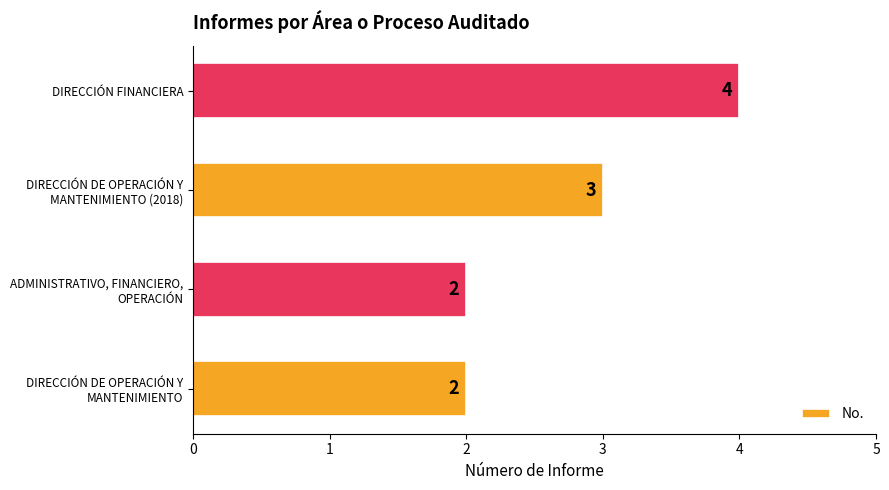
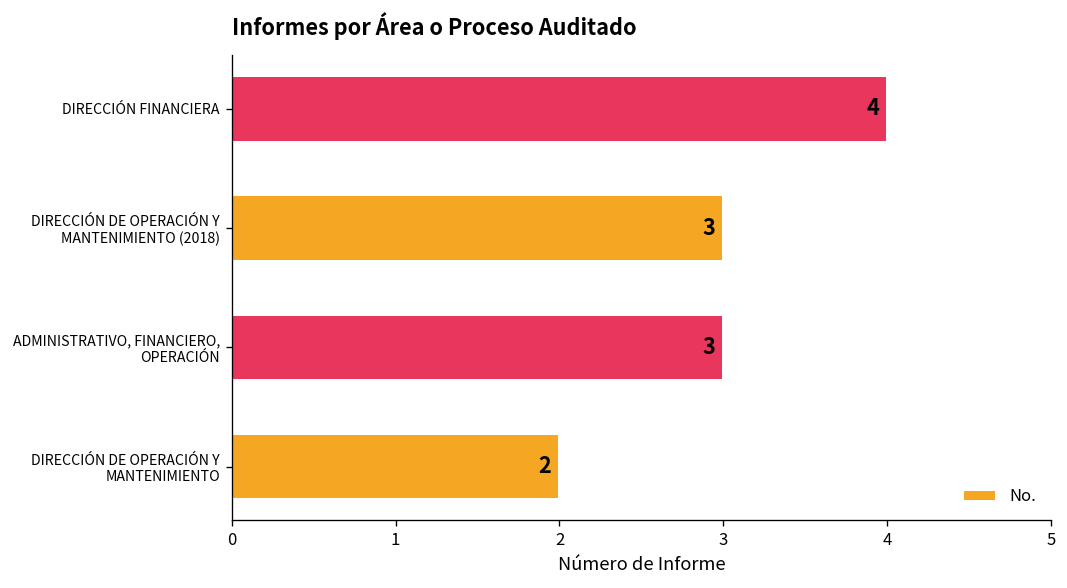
ADMINISTRATIVO, FINANCIERO, OPERACIÓN: 2 -> 3
